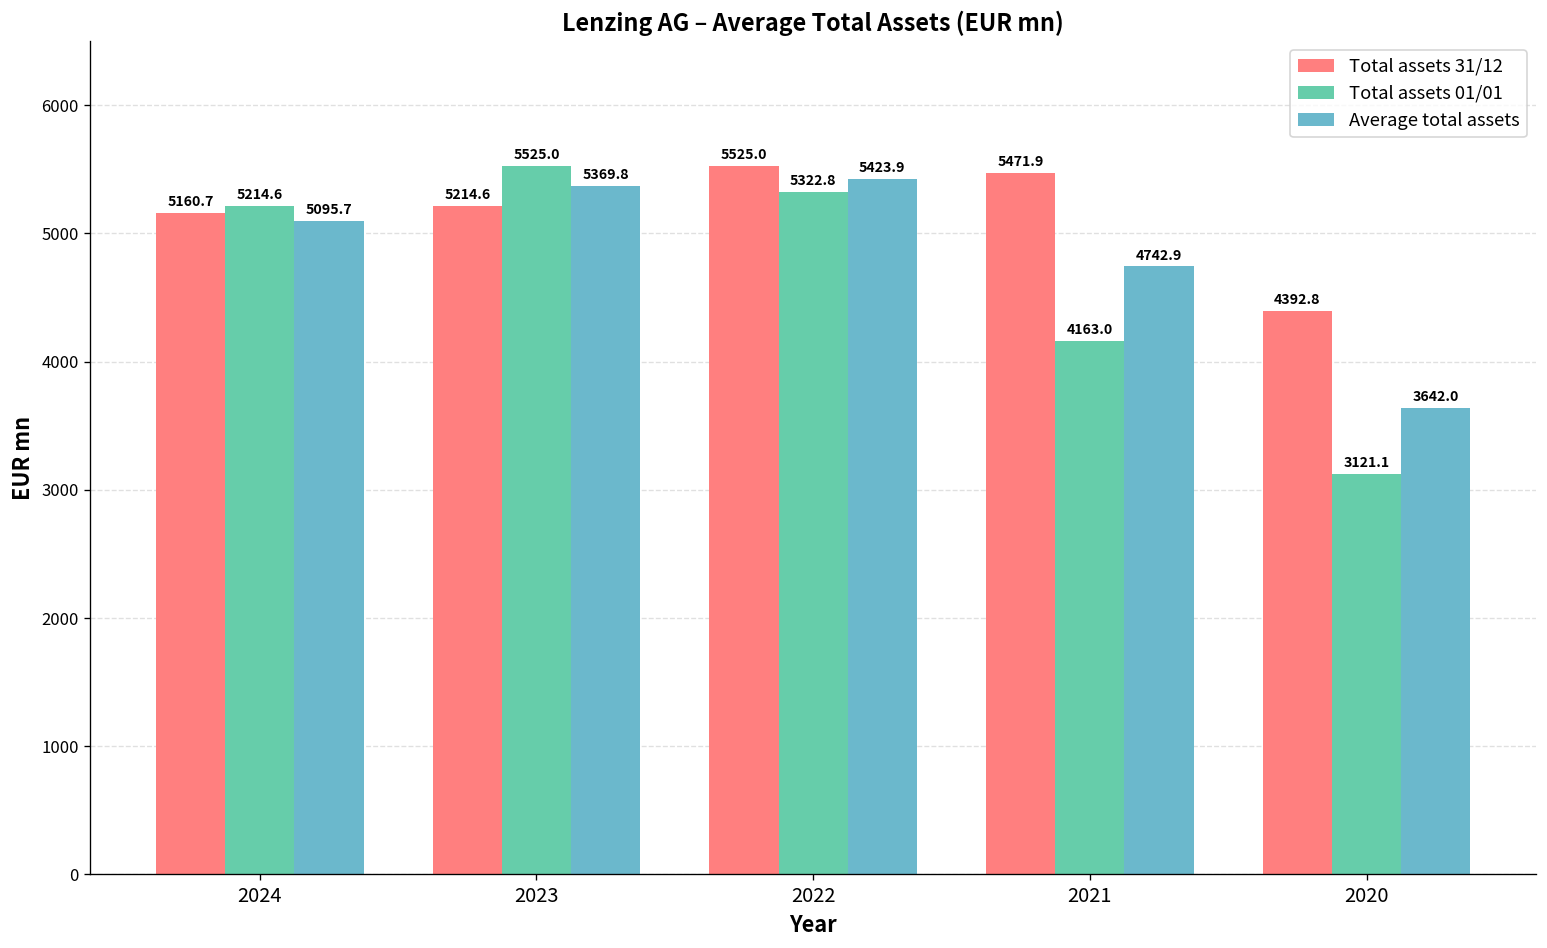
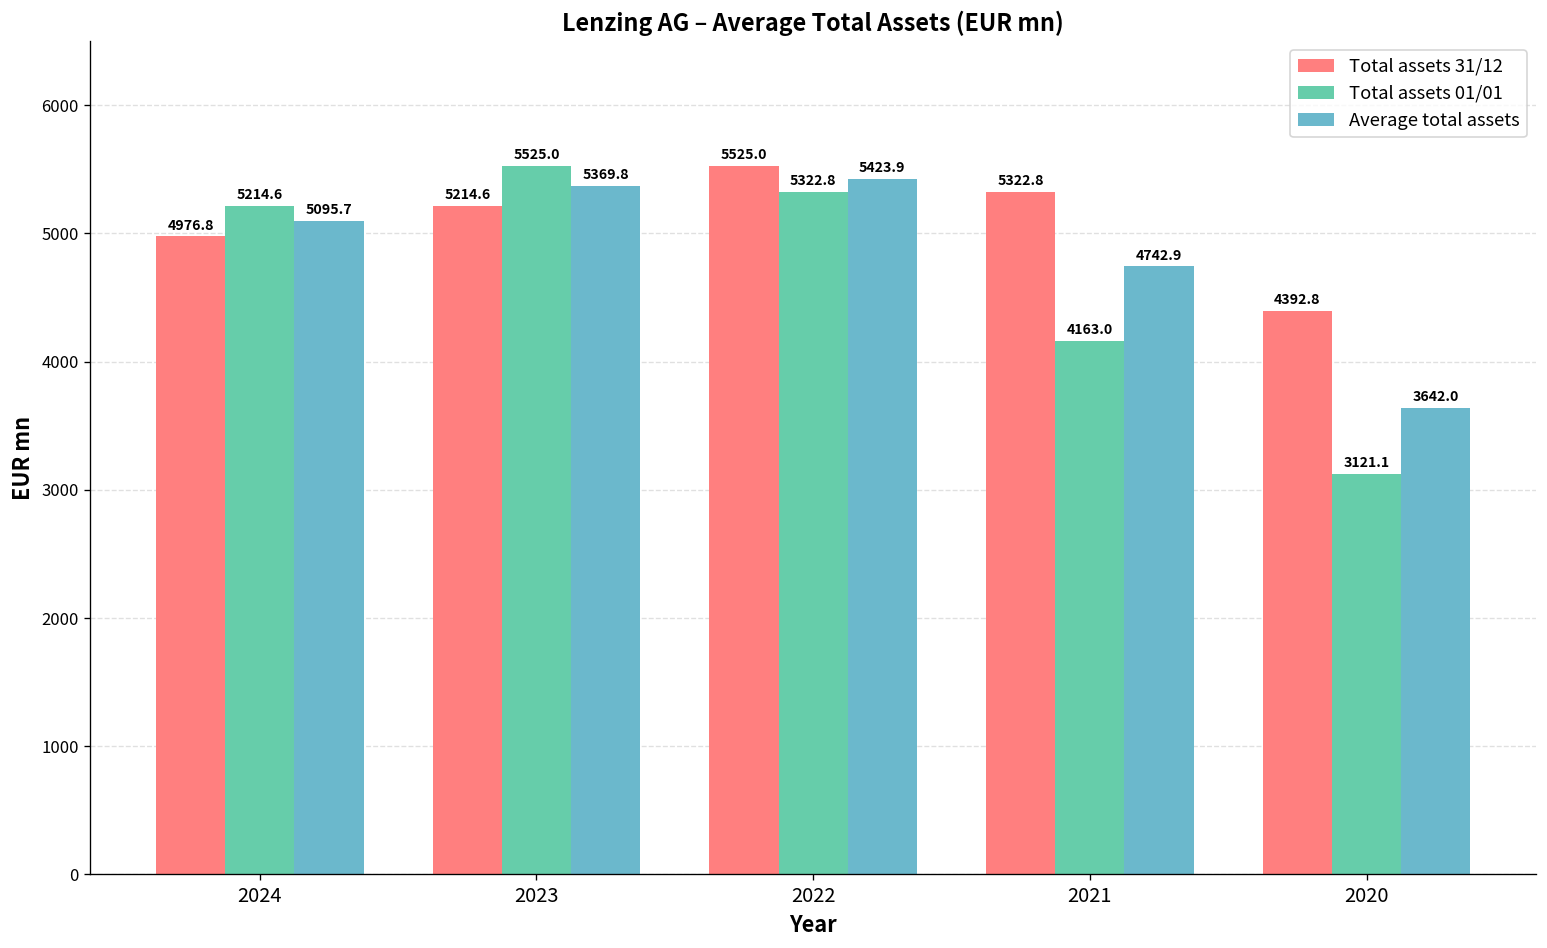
Total assets 31/12, 2024: 5160.7 -> 4976.8
Total assets 31/12, 2021: 5471.9 -> 5322.8
